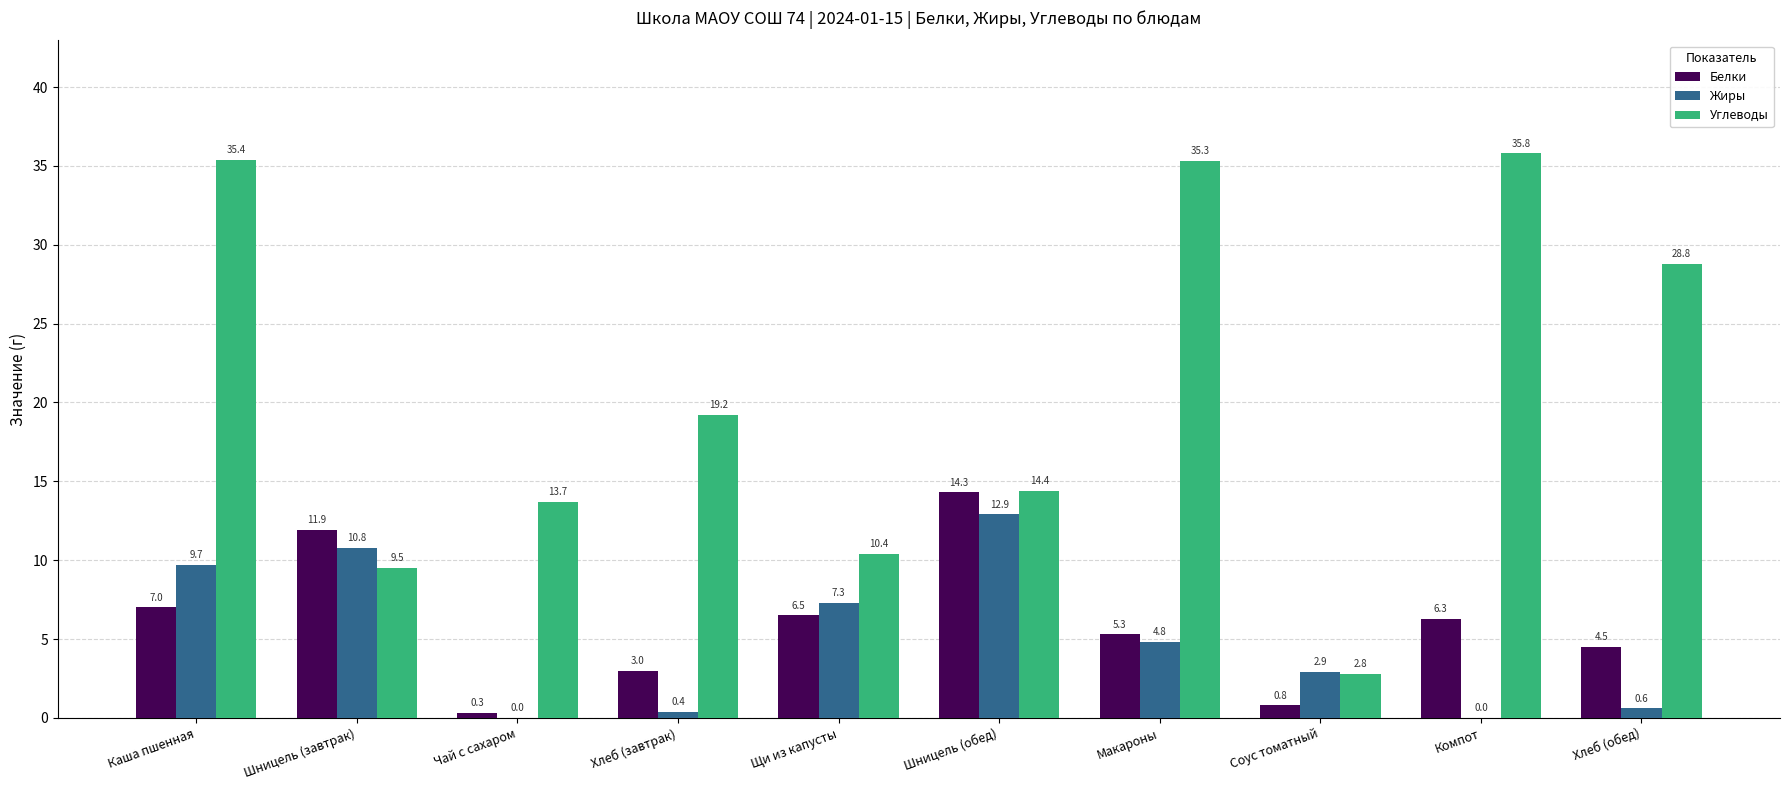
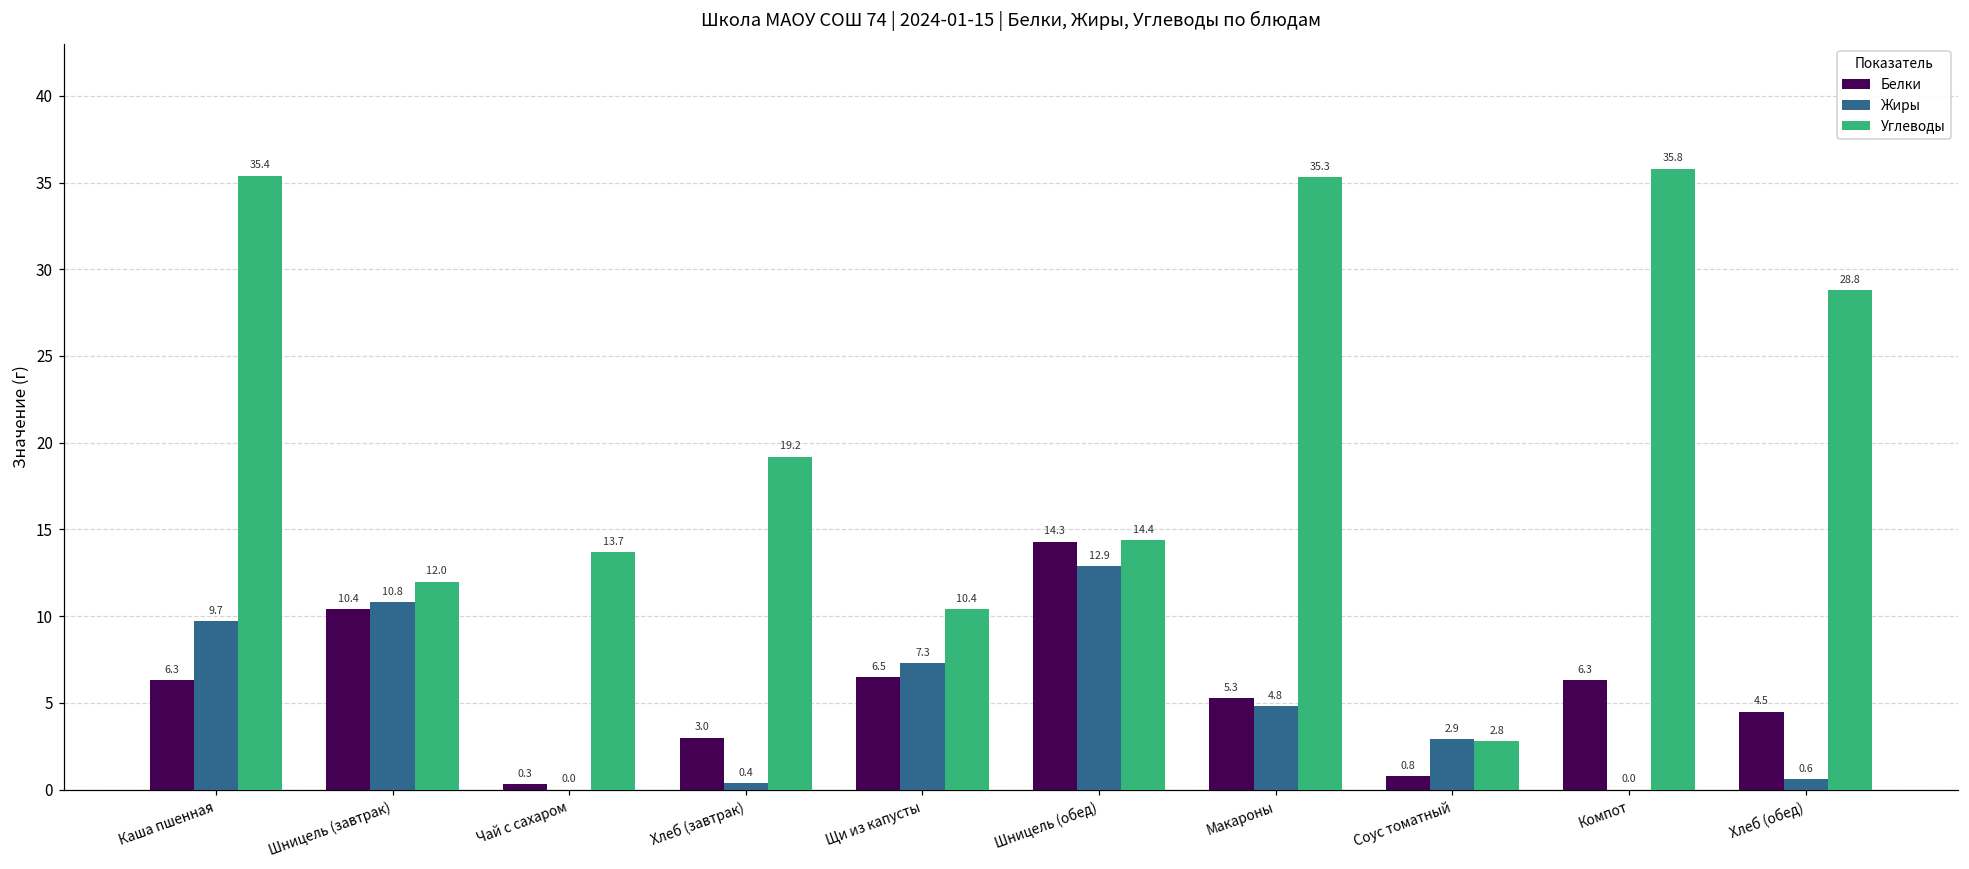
Белки, Каша пшенная: 7.0 -> 6.3
Белки, Шницель (завтрак): 11.9 -> 10.4
Углеводы, Шницель (завтрак): 9.5 -> 12.0
